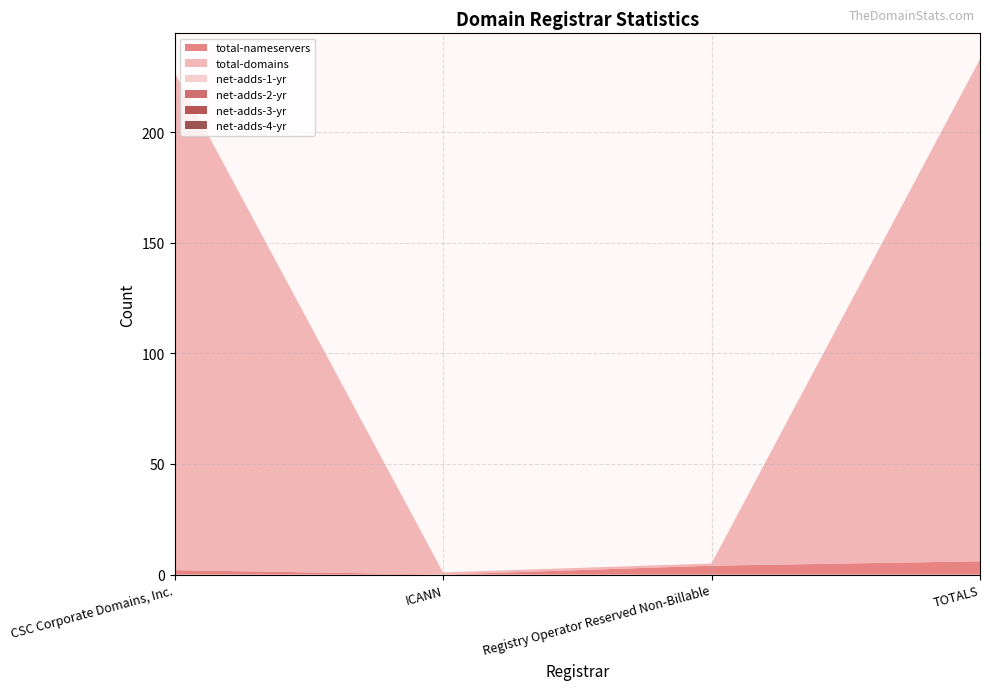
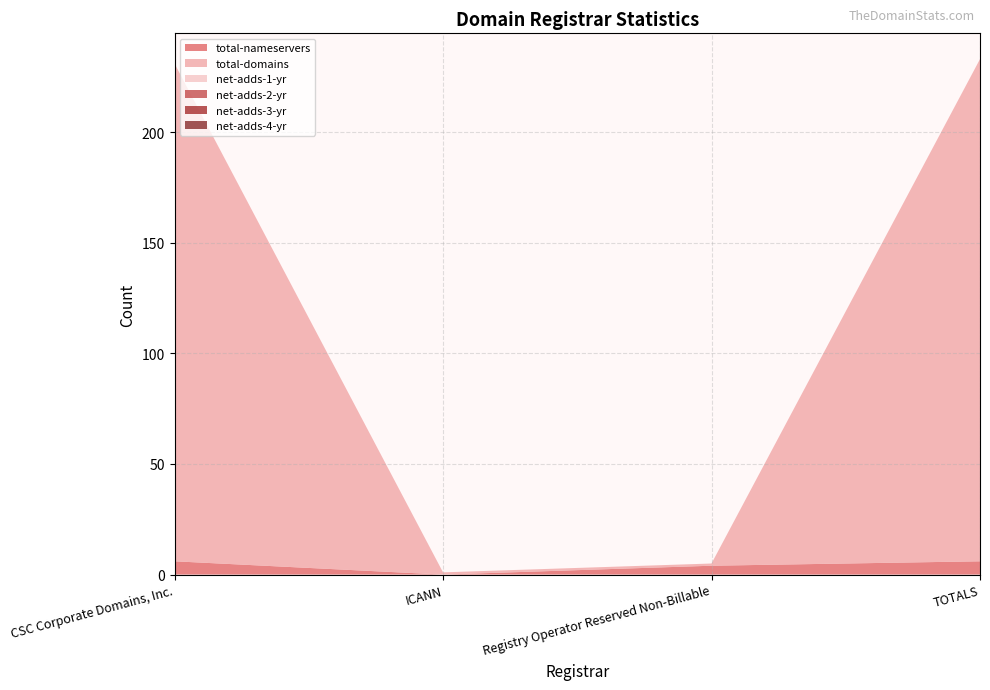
total-nameservers, CSC Corporate Domains, Inc.: 2 -> 6
